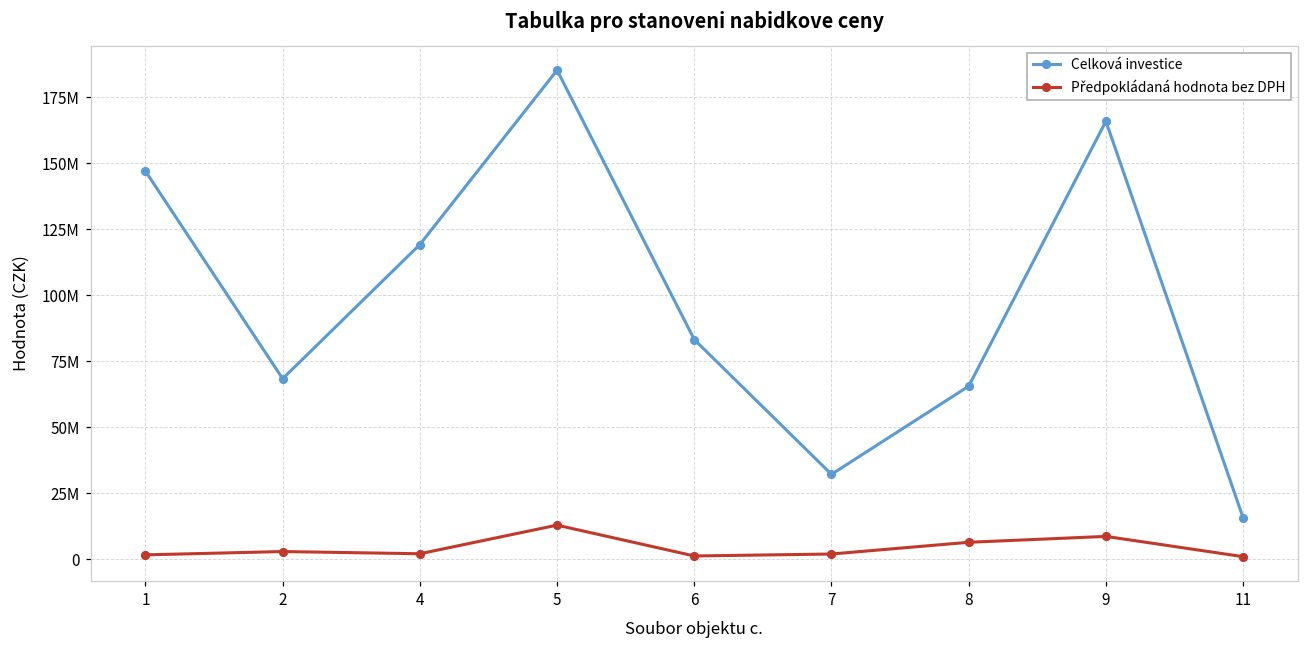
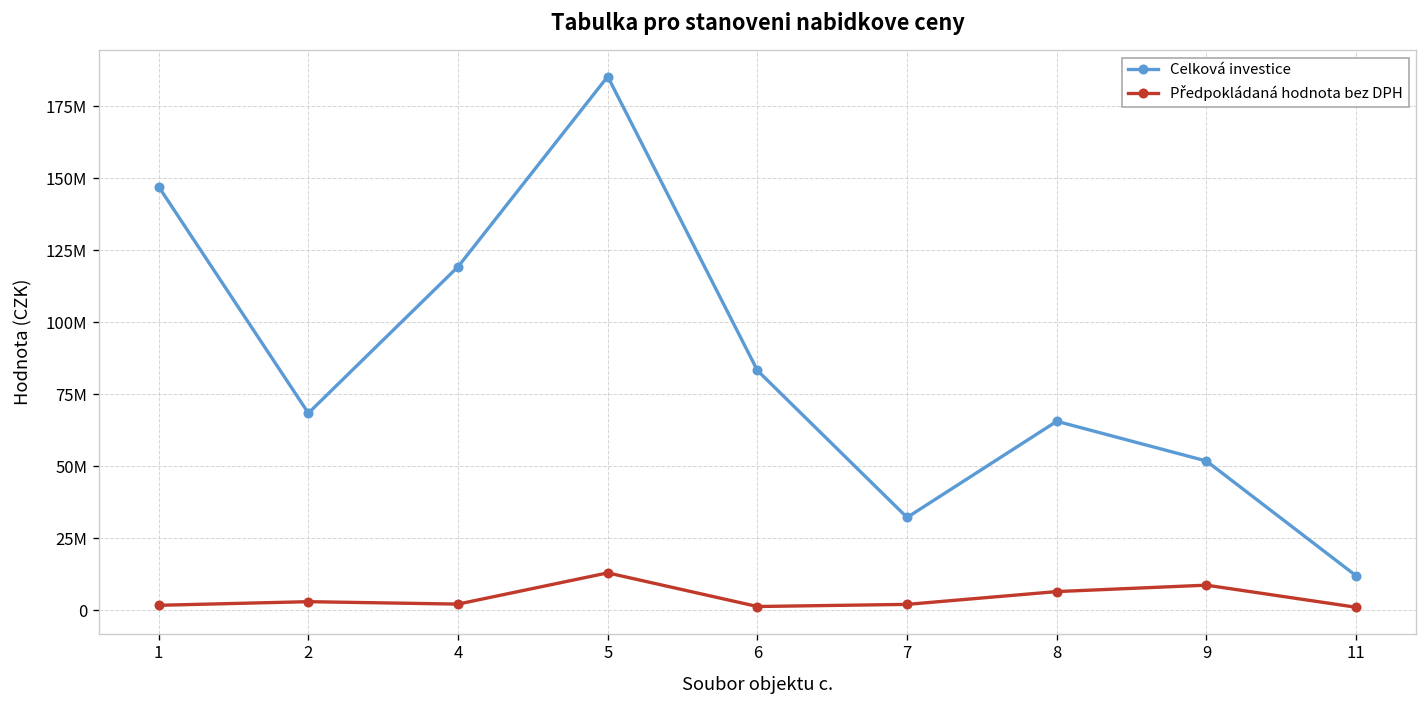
Celková investice, 9: 166000000 -> 52000000
Celková investice, 11: 16000000 -> 12000000
